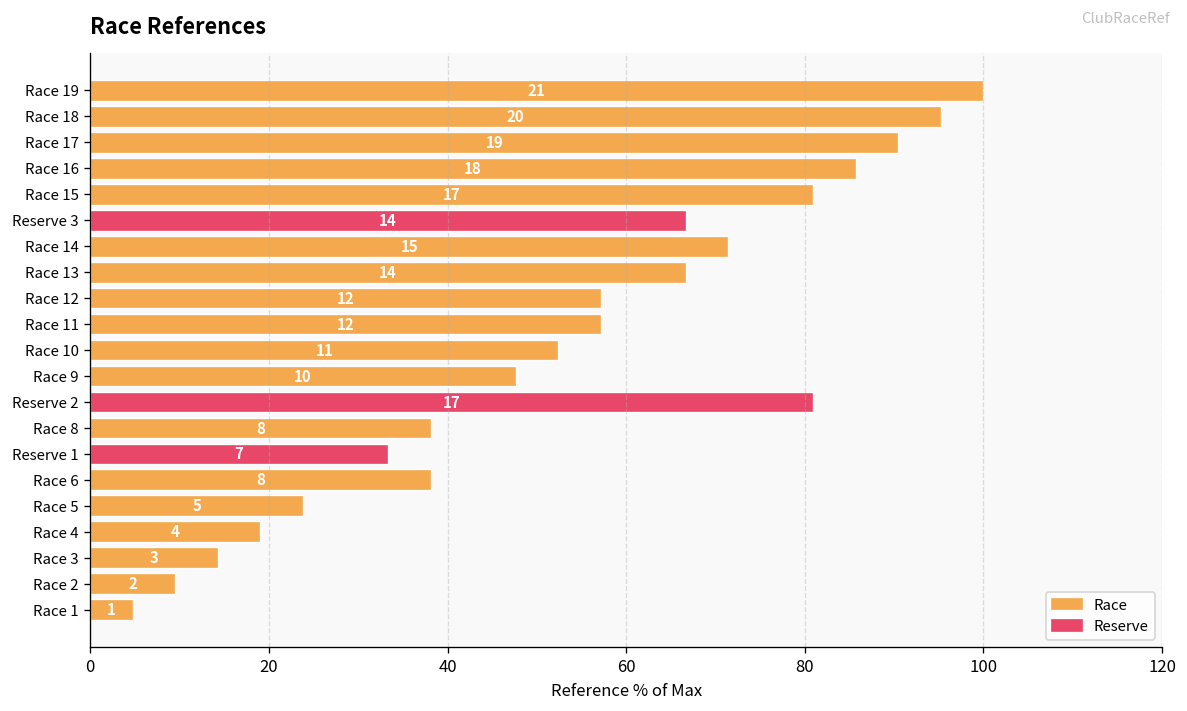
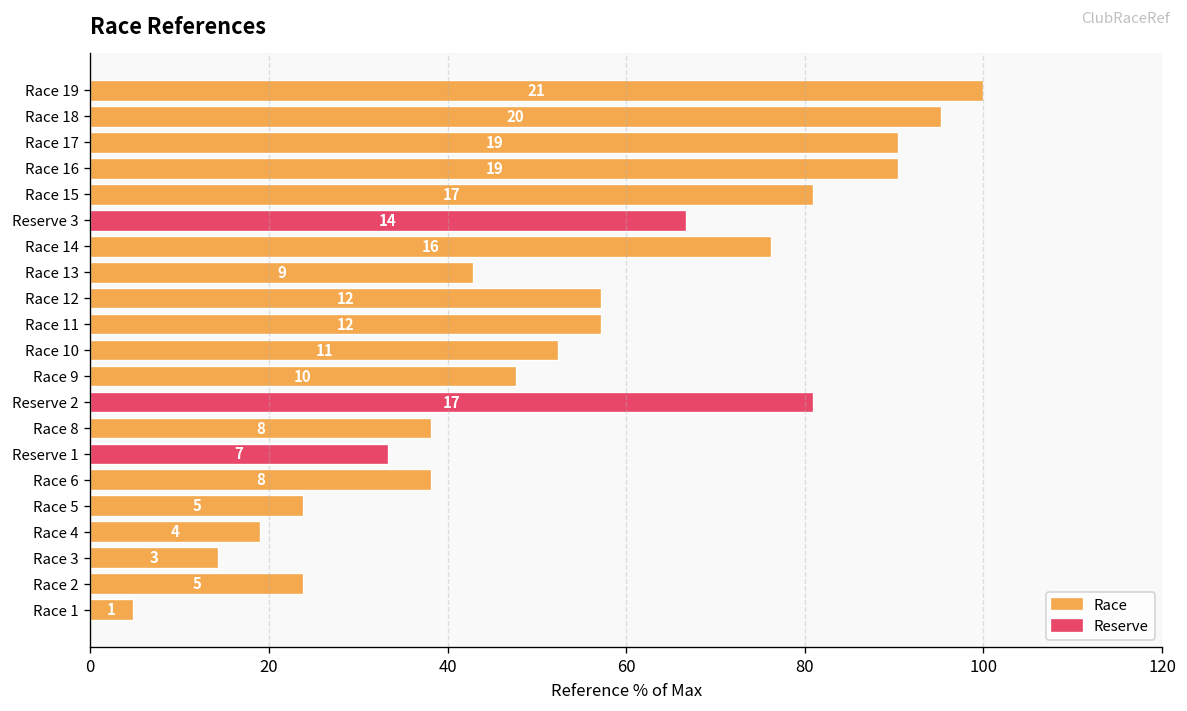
Race 16: 18 -> 19
Race 14: 15 -> 16
Race 13: 14 -> 9
Race 2: 2 -> 5
